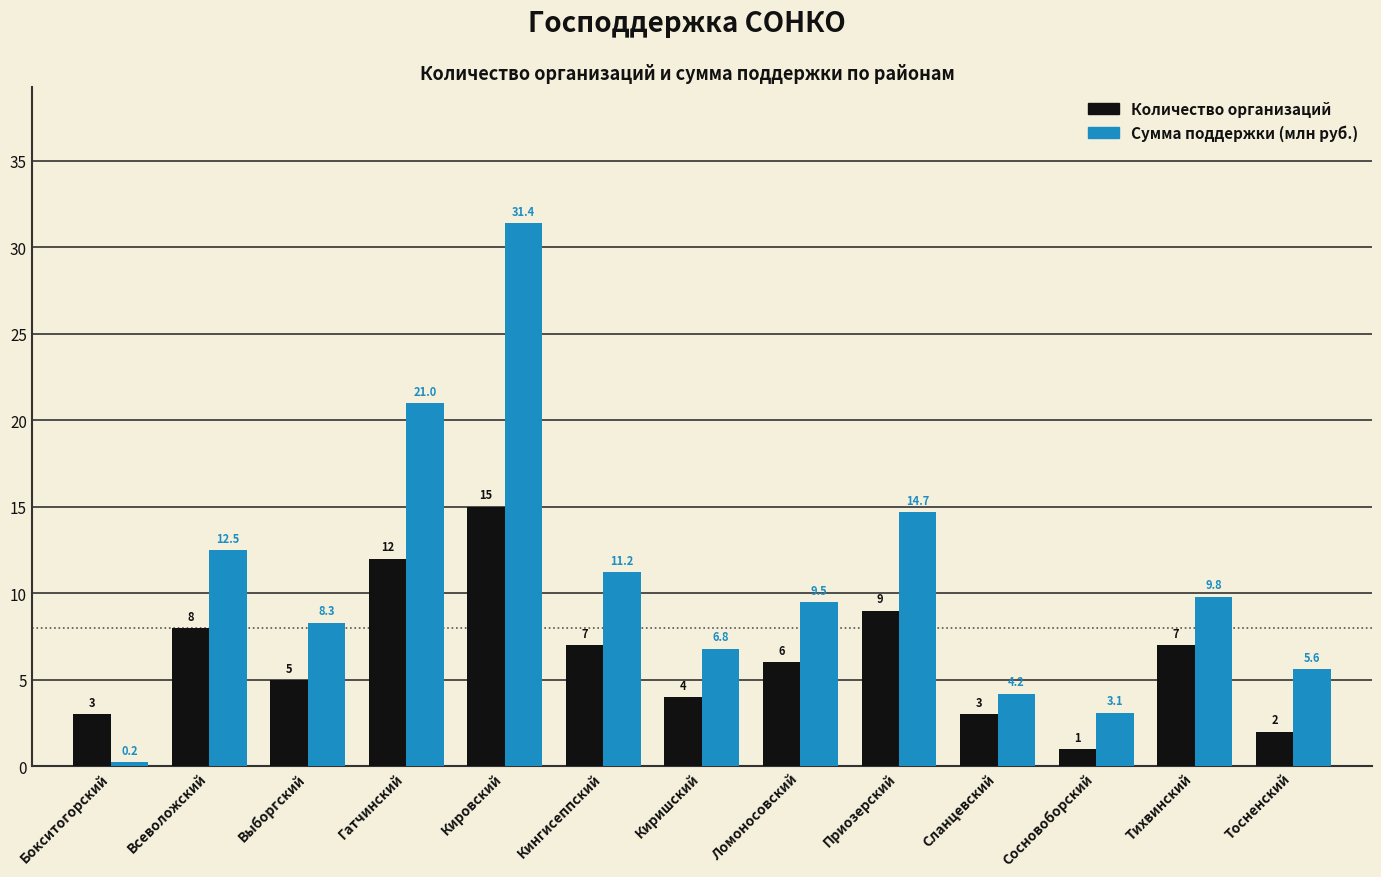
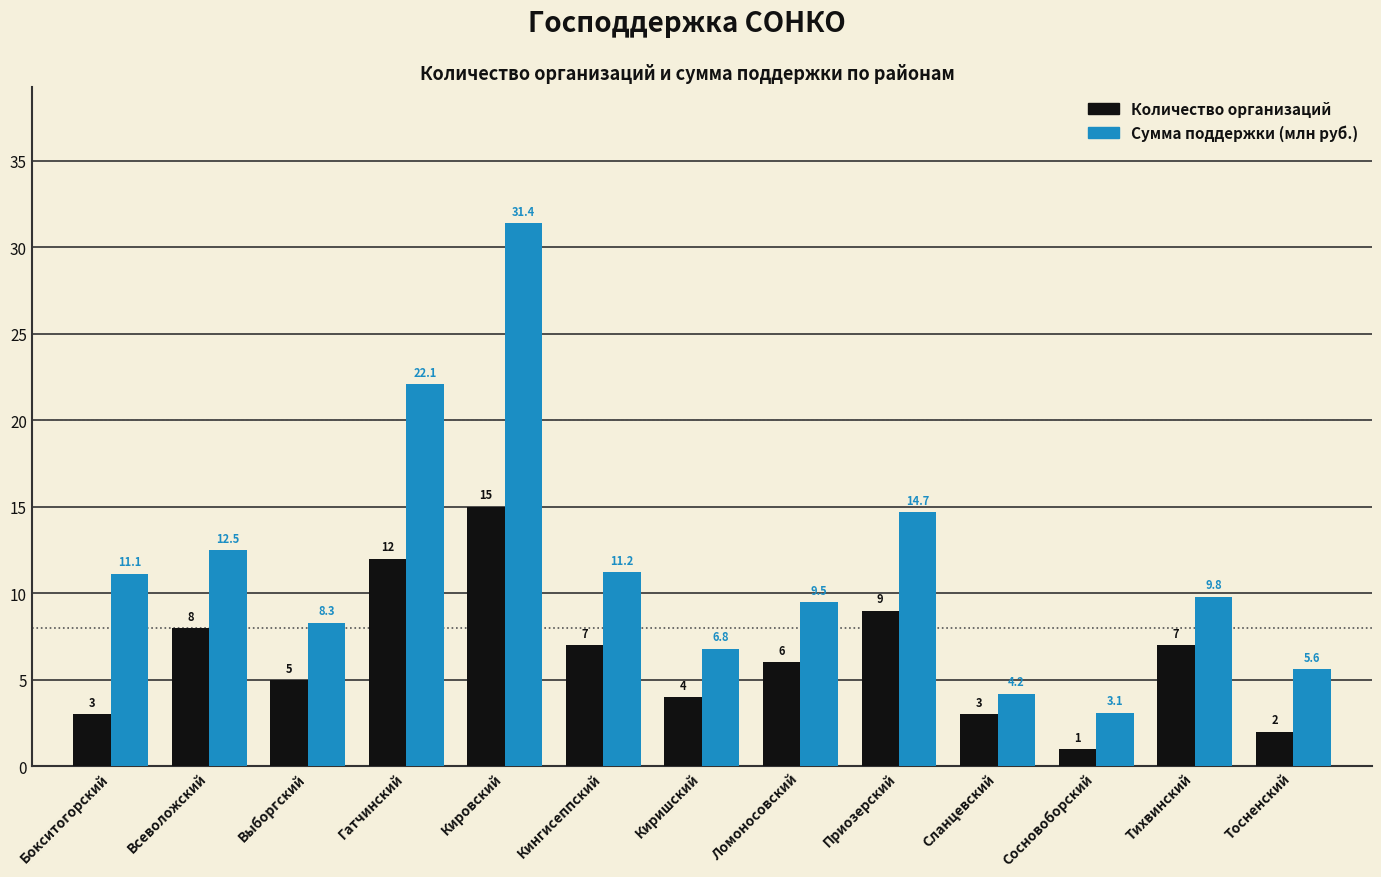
Сумма поддержки (млн руб.), Бокситогорский: 0.2 -> 11.1
Сумма поддержки (млн руб.), Гатчинский: 21.0 -> 22.1
